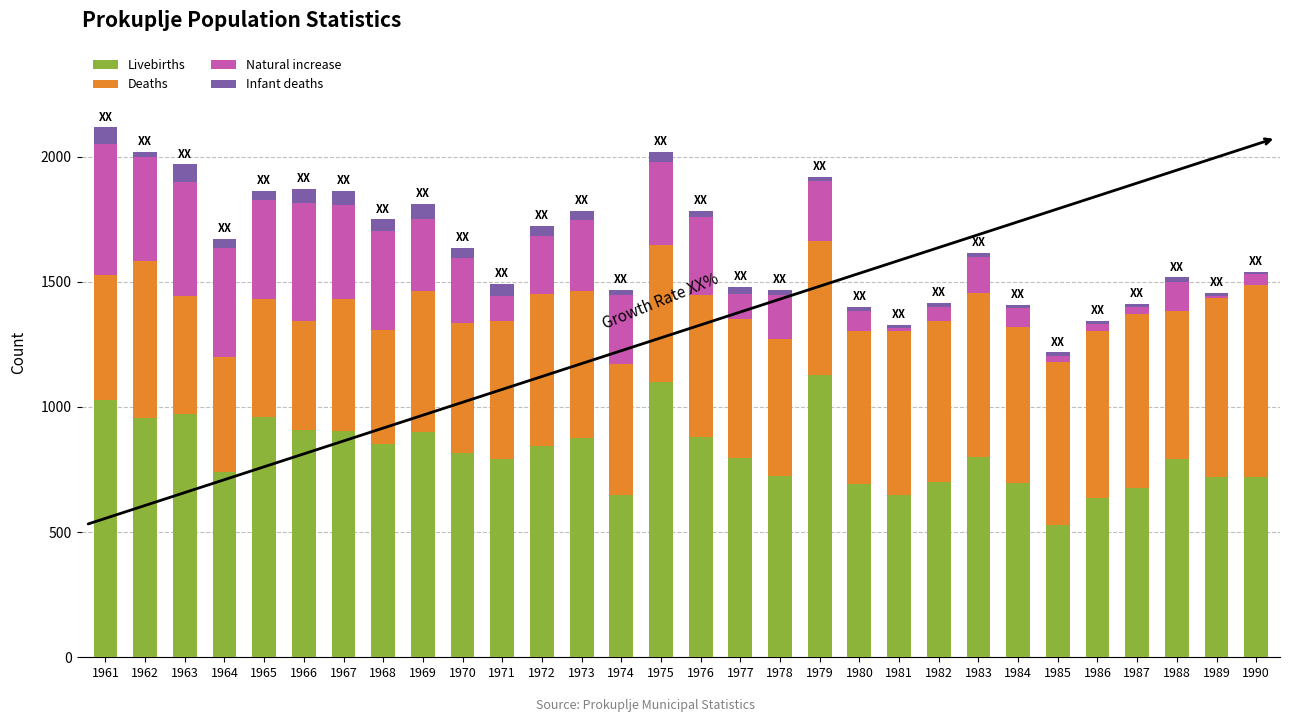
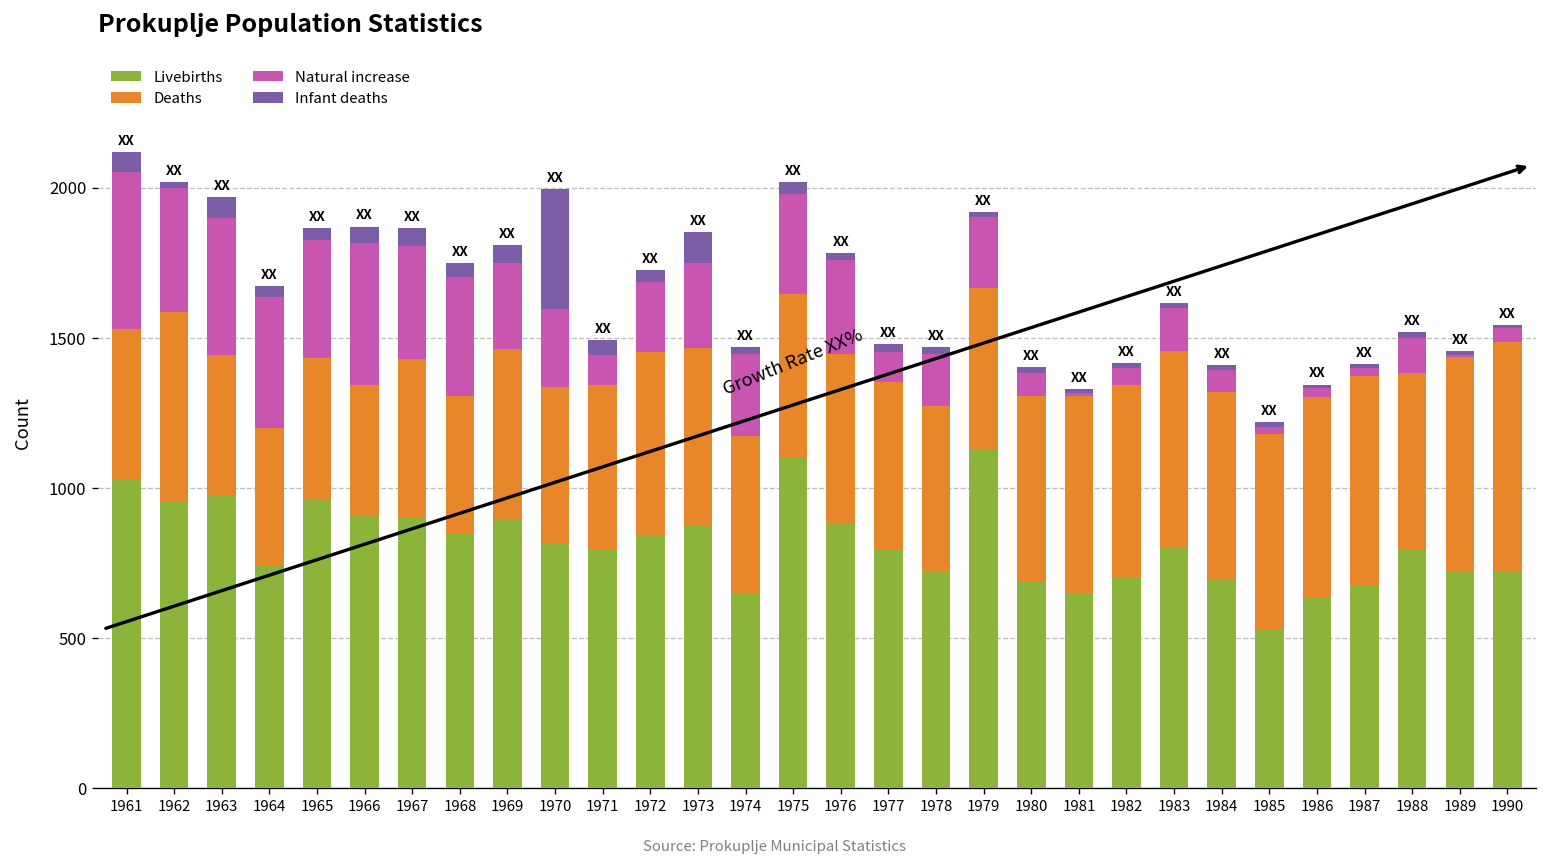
Infant deaths, 1970: 40 -> 400
Infant deaths, 1973: 40 -> 100
